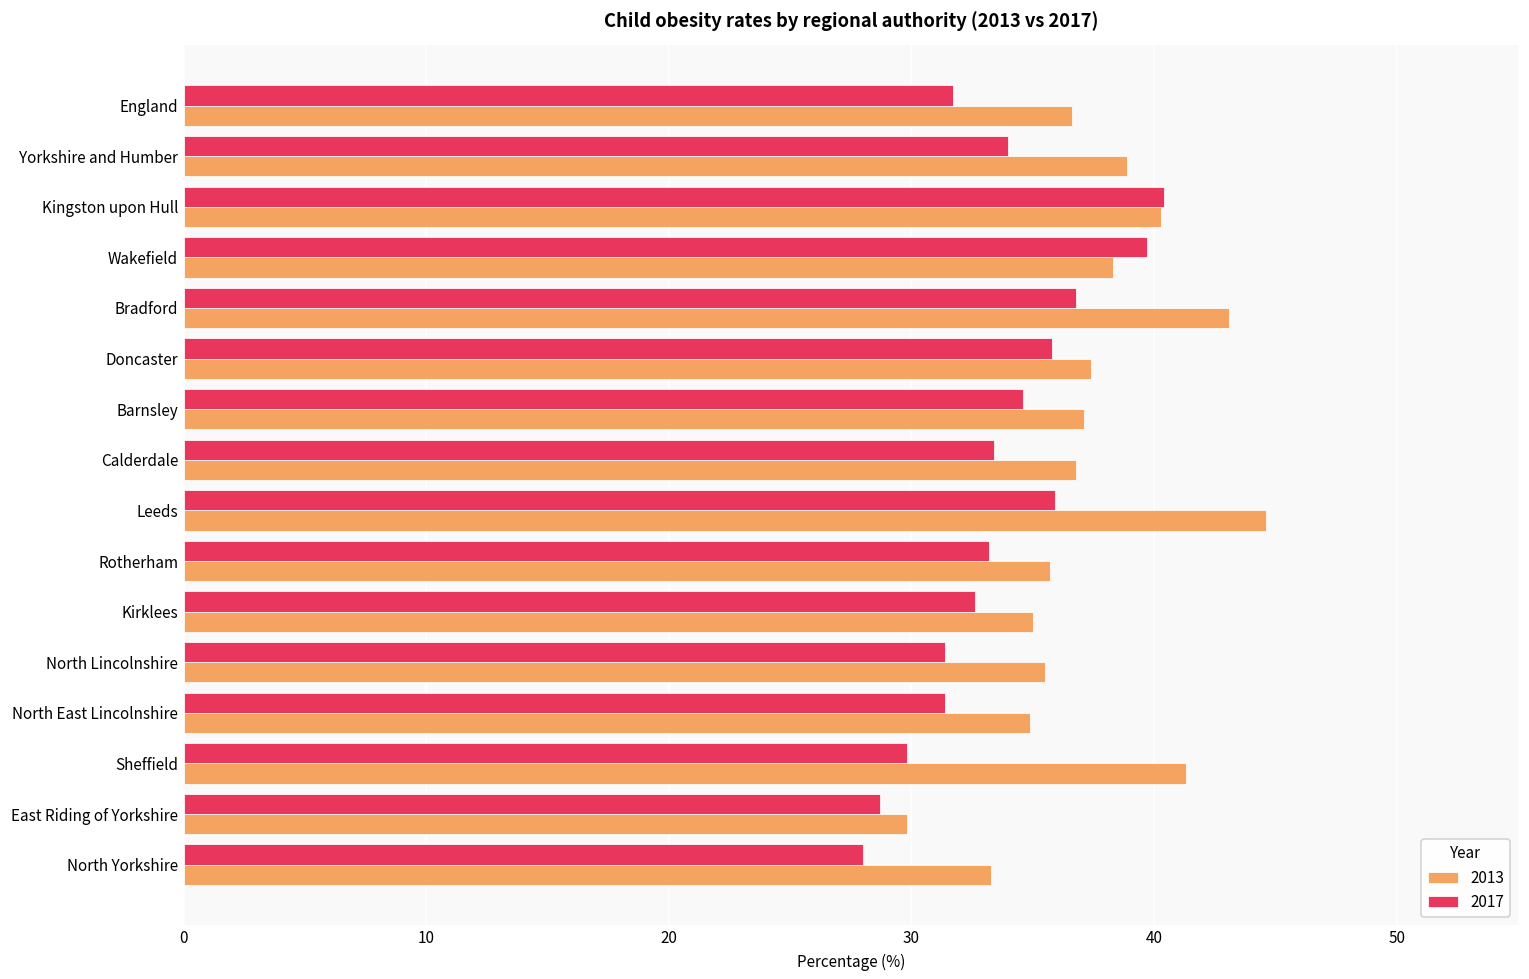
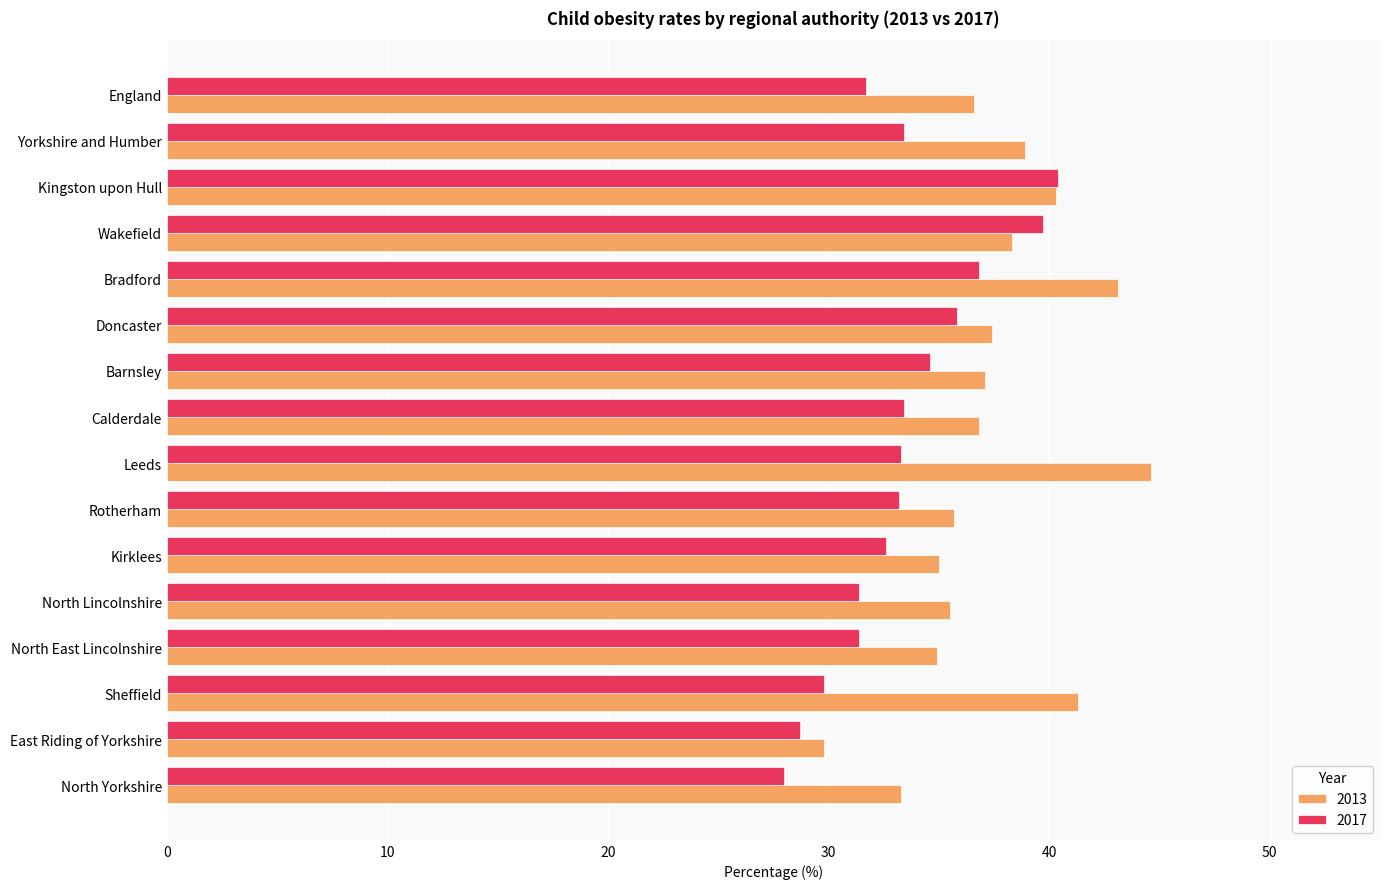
2017, Yorkshire and Humber: 34.0 -> 33.4
2017, Leeds: 35.9 -> 33.3
